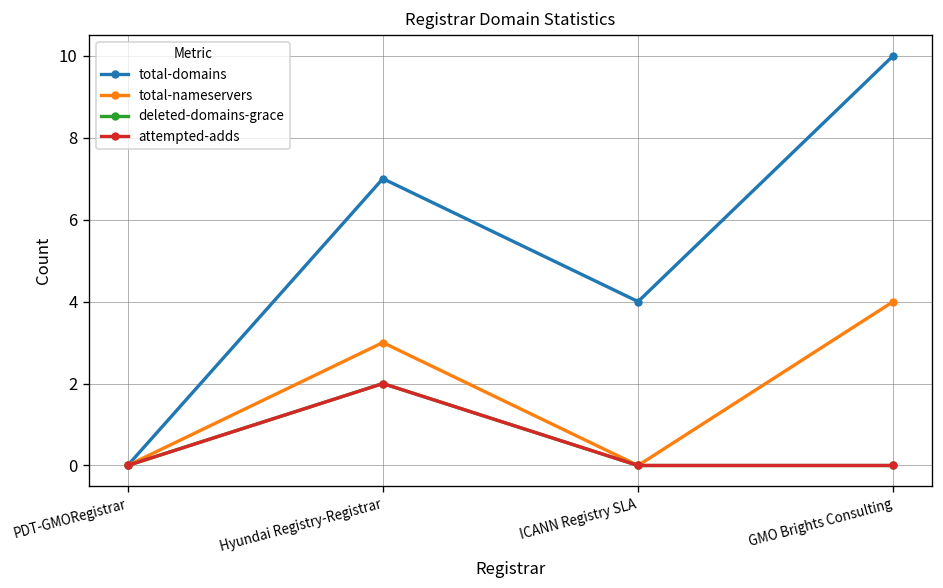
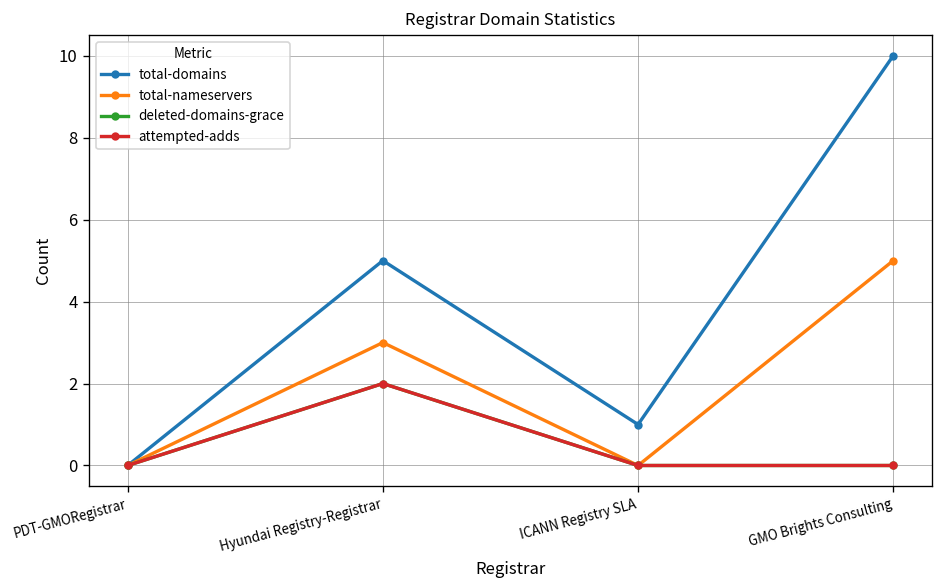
total-domains, Hyundai Registry-Registrar: 7 -> 5
total-domains, ICANN Registry SLA: 4 -> 1
total-nameservers, GMO Brights Consulting: 4 -> 5
